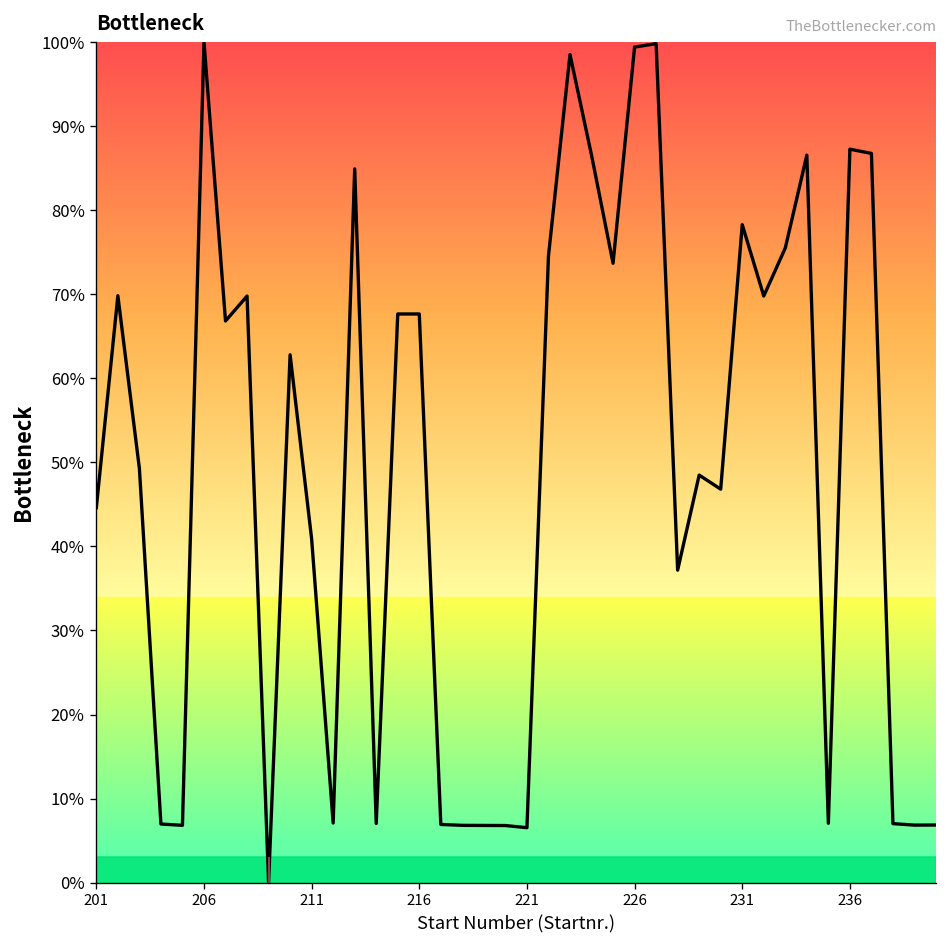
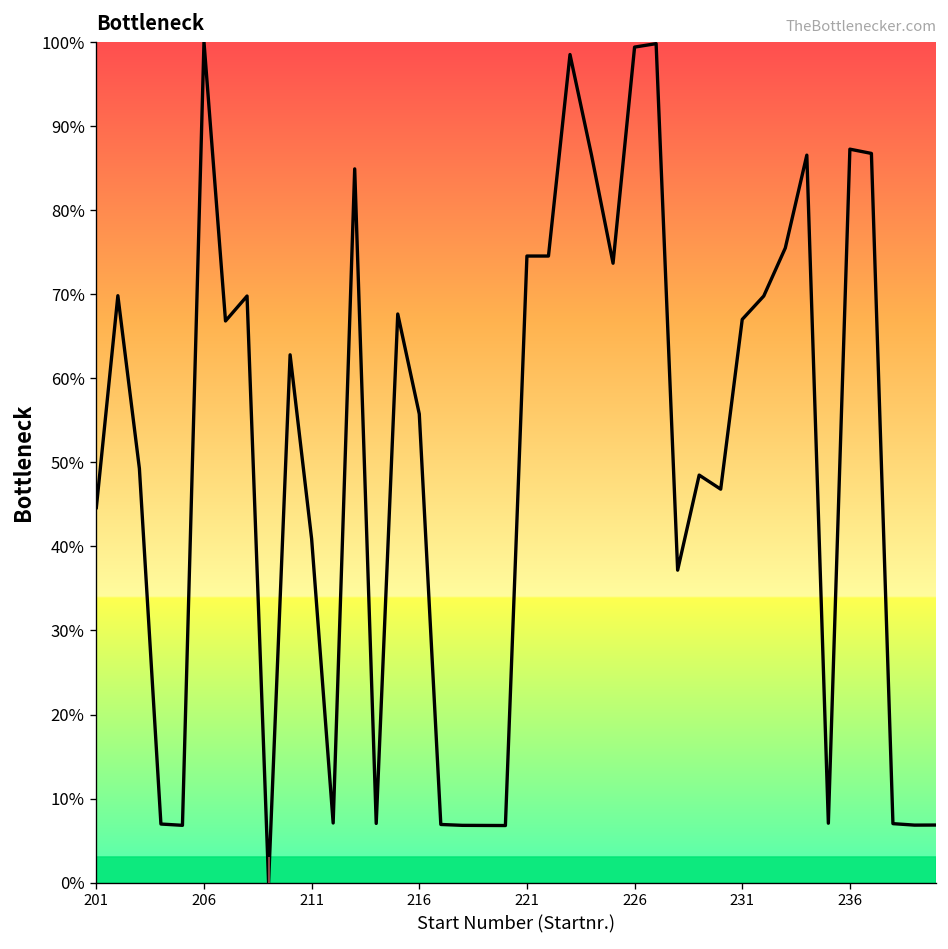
216: 68% -> 56%
221: 7% -> 75%
231: 78% -> 67%
